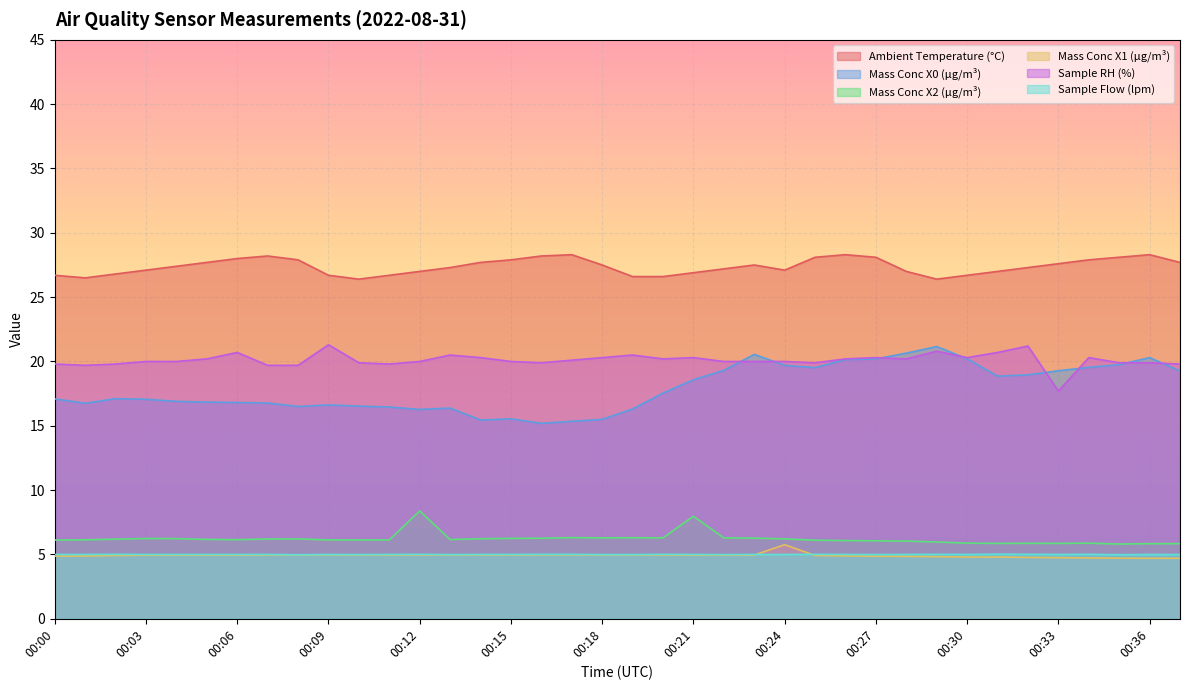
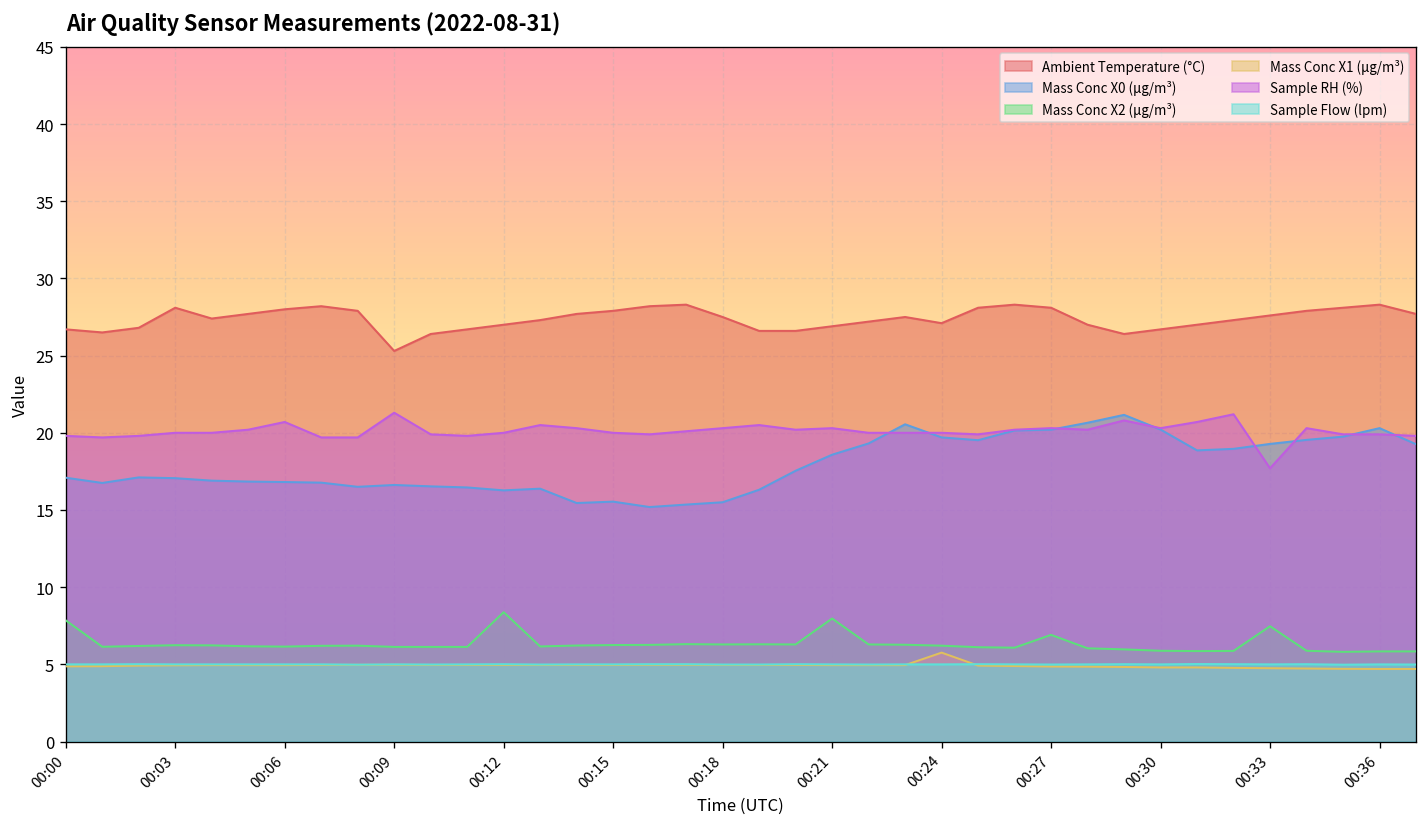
Mass Conc X2 (μg/m³), 00:00: 6.1 -> 7.9
Ambient Temperature (°C), 00:03: 27.1 -> 28.1
Ambient Temperature (°C), 00:09: 26.7 -> 25.3
Mass Conc X2 (μg/m³), 00:27: 6.1 -> 6.9
Mass Conc X2 (μg/m³), 00:33: 5.9 -> 7.5
